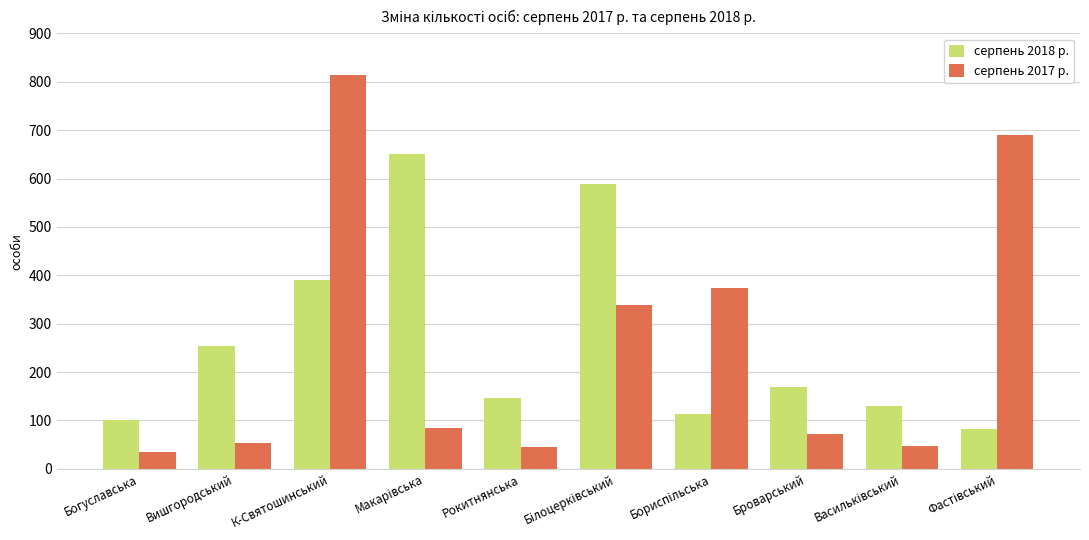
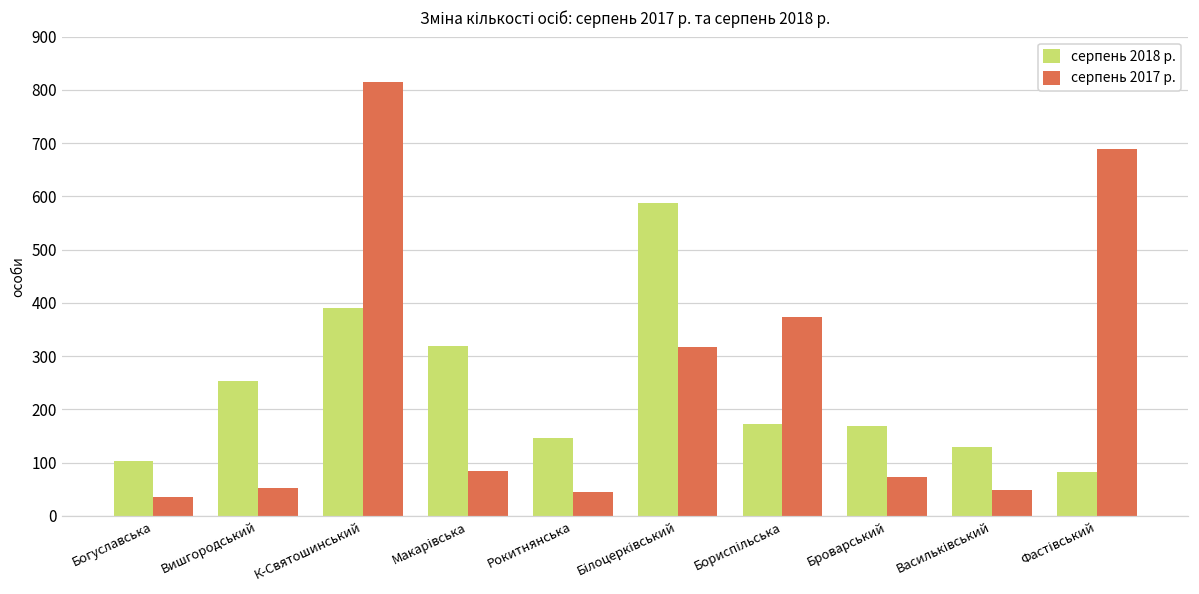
серпень 2018 р., Макарівська: 650 -> 320
серпень 2017 р., Білоцерківський: 340 -> 320
серпень 2018 р., Бориспільська: 110 -> 170
